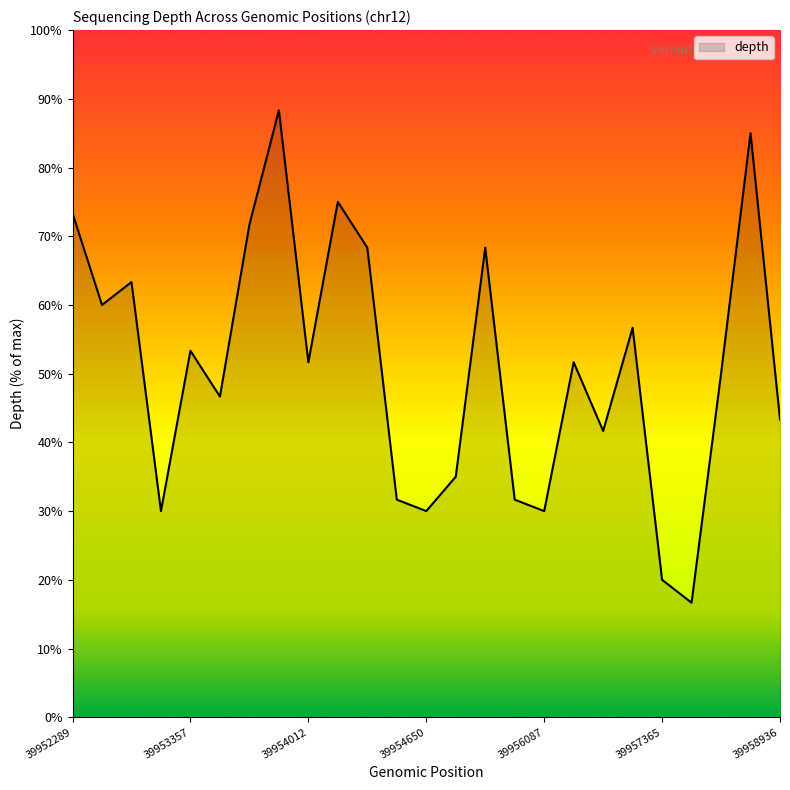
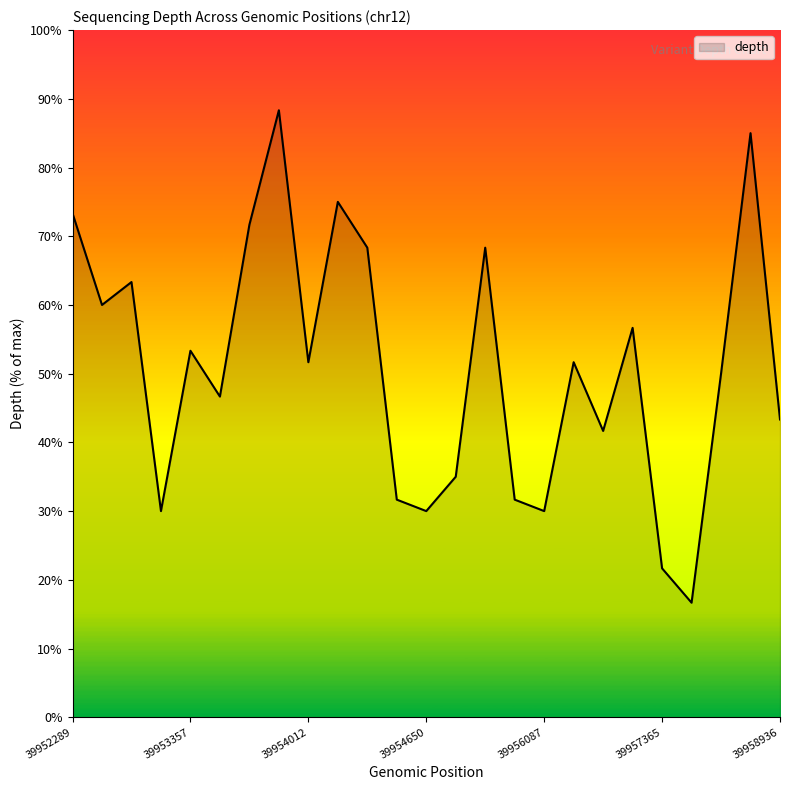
39957365: 20% -> 22%
